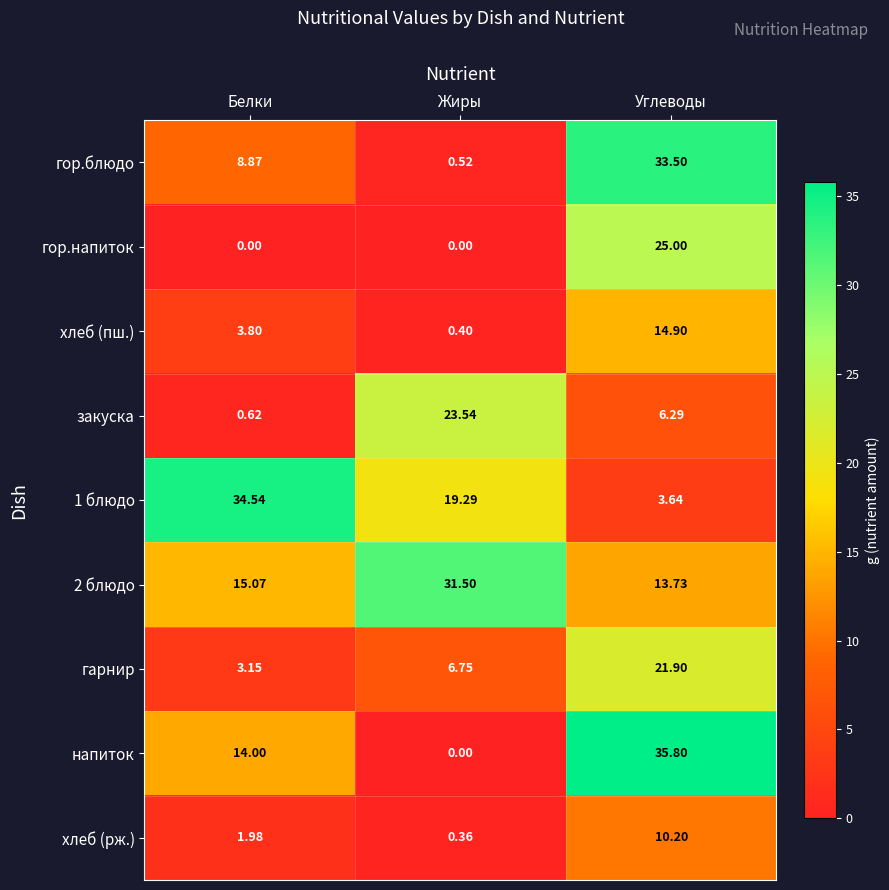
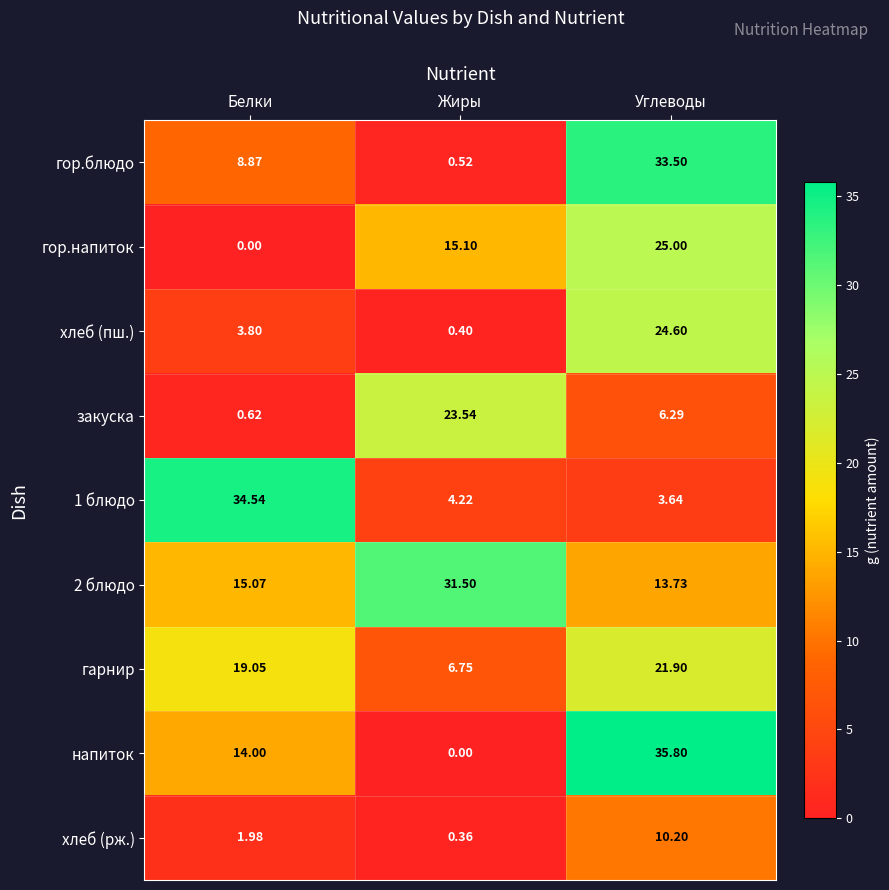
гор.напиток, Жиры: 0.00 -> 15.10
хлеб (пш.), Углеводы: 14.90 -> 24.60
1 блюдо, Жиры: 19.29 -> 4.22
гарнир, Белки: 3.15 -> 19.05
